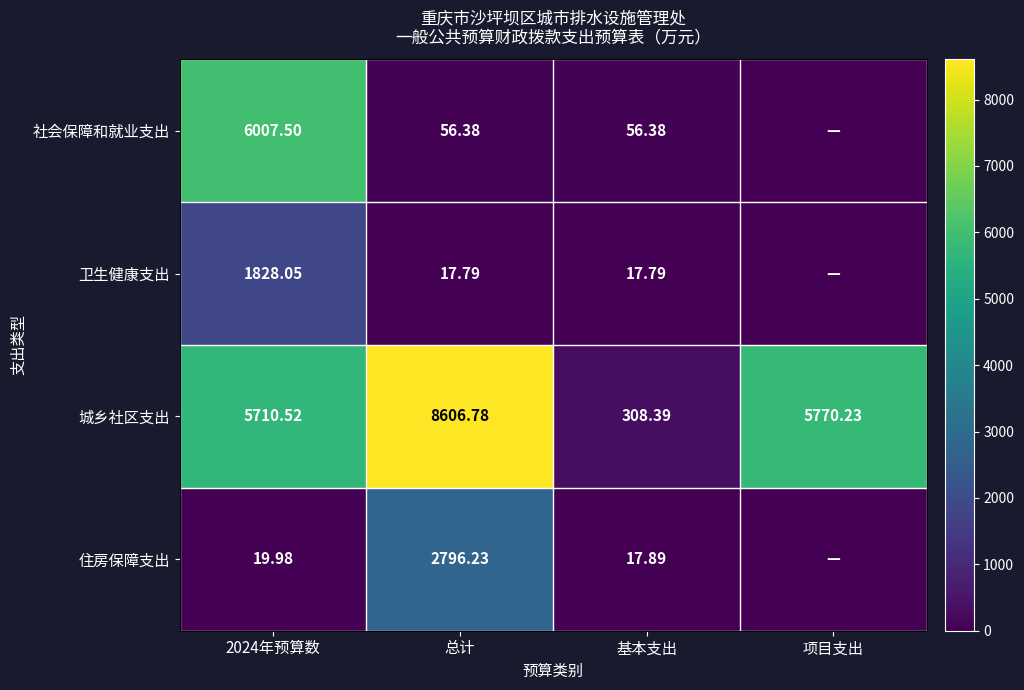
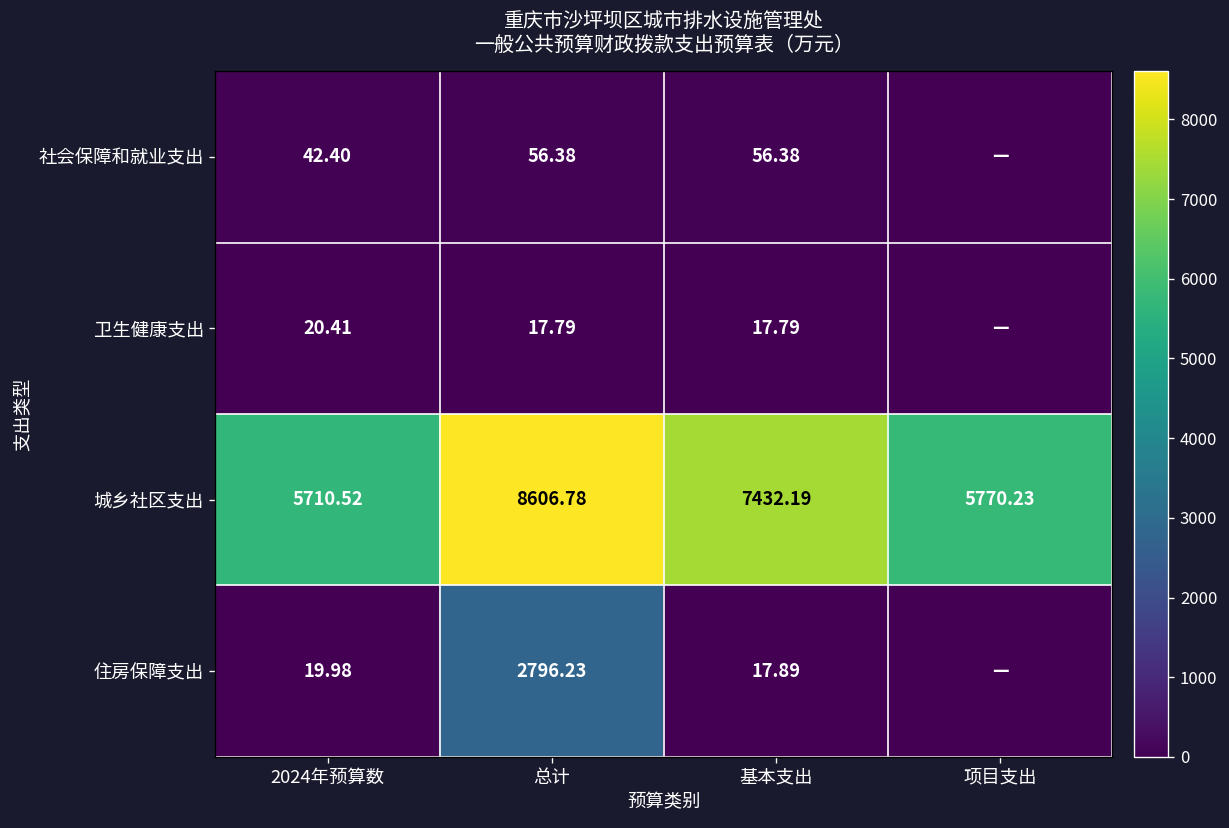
社会保障和就业支出, 2024年预算数: 6007.50 -> 42.40
卫生健康支出, 2024年预算数: 1828.05 -> 20.41
城乡社区支出, 基本支出: 308.39 -> 7432.19
